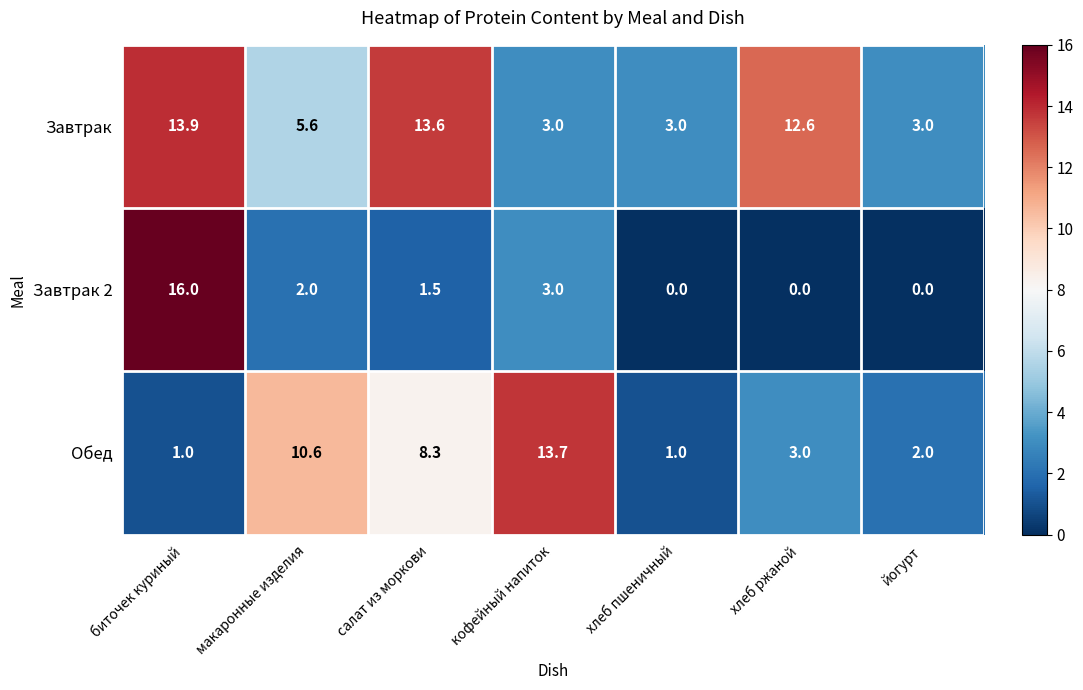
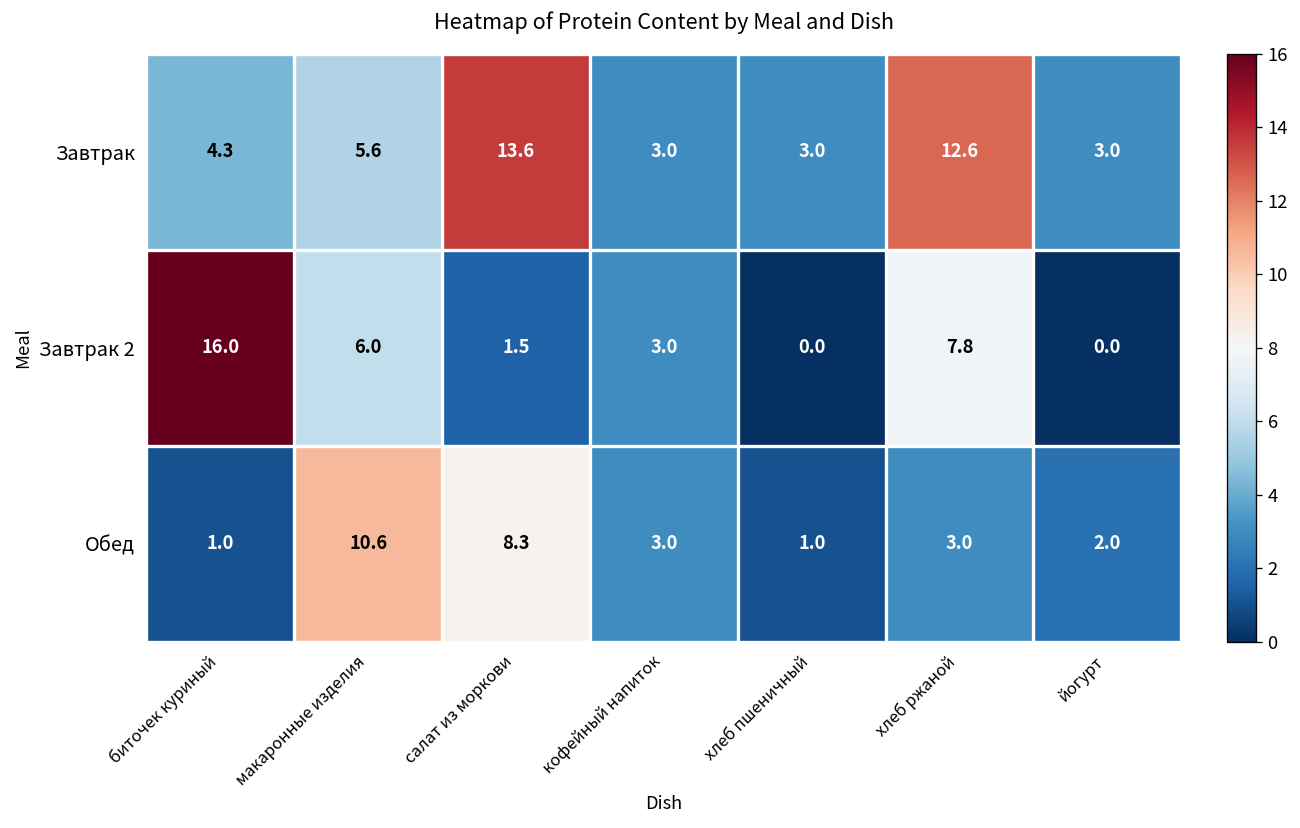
Завтрак, биточек куриный: 13.9 -> 4.3
Завтрак 2, макаронные изделия: 2.0 -> 6.0
Завтрак 2, хлеб ржаной: 0.0 -> 7.8
Обед, кофейный напиток: 13.7 -> 3.0
